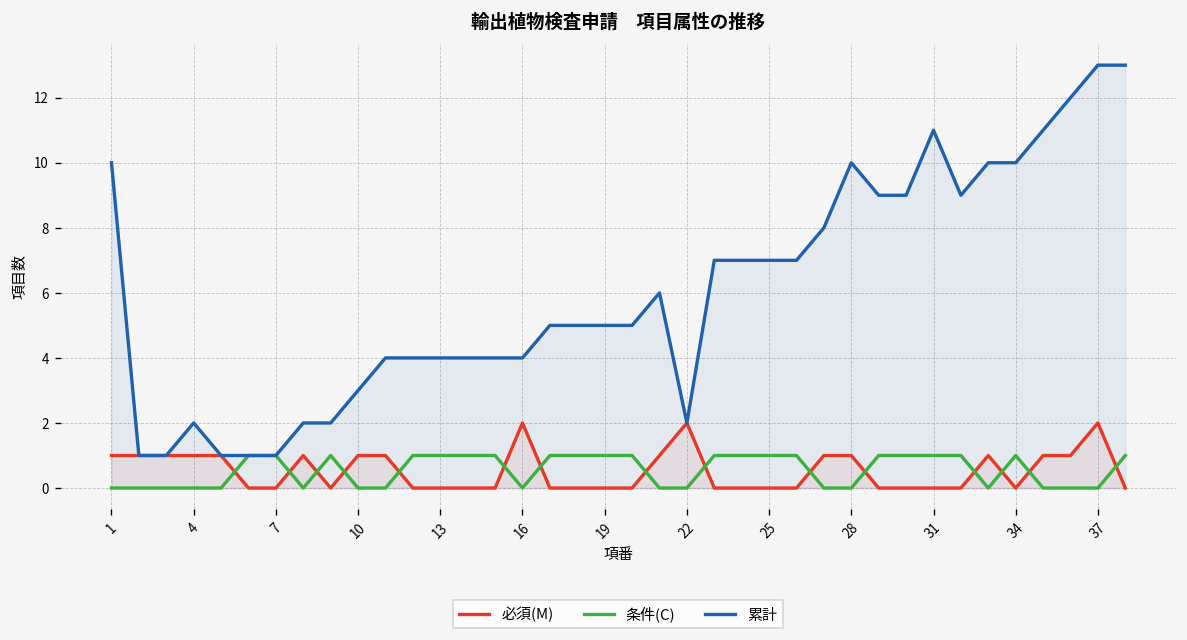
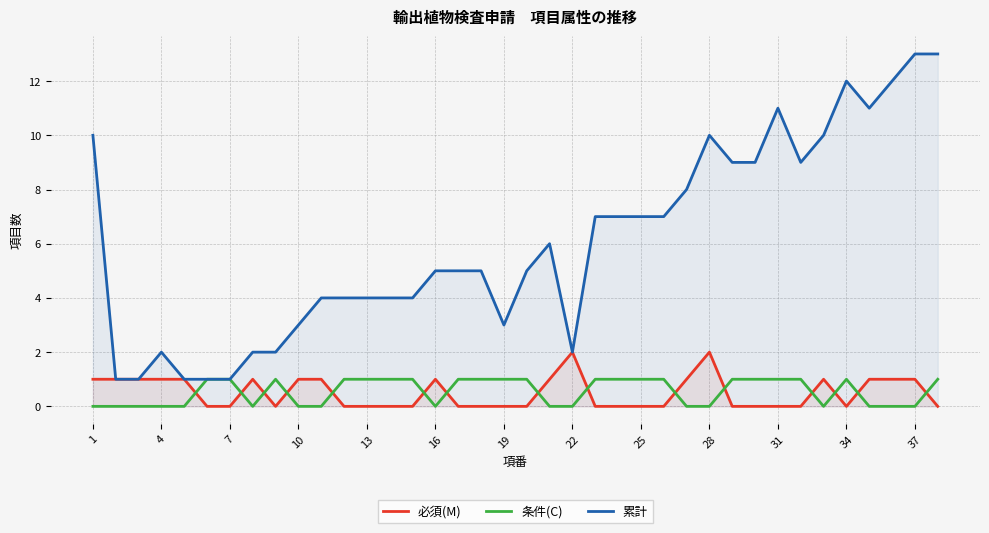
必須(M), 16: 2 -> 1
累計, 16: 4 -> 5
累計, 19: 5 -> 3
必須(M), 28: 1 -> 2
累計, 34: 10 -> 12
必須(M), 37: 2 -> 1
